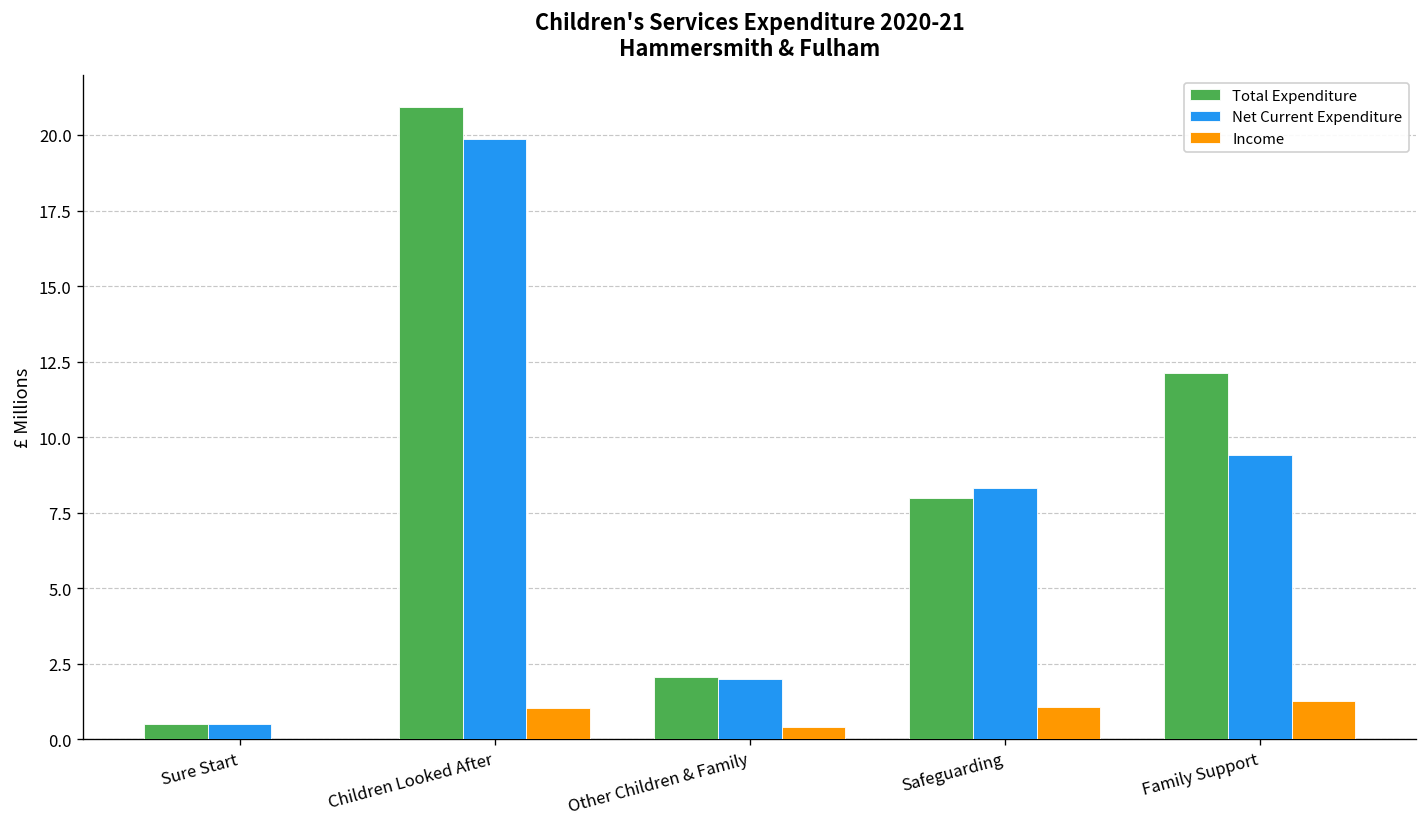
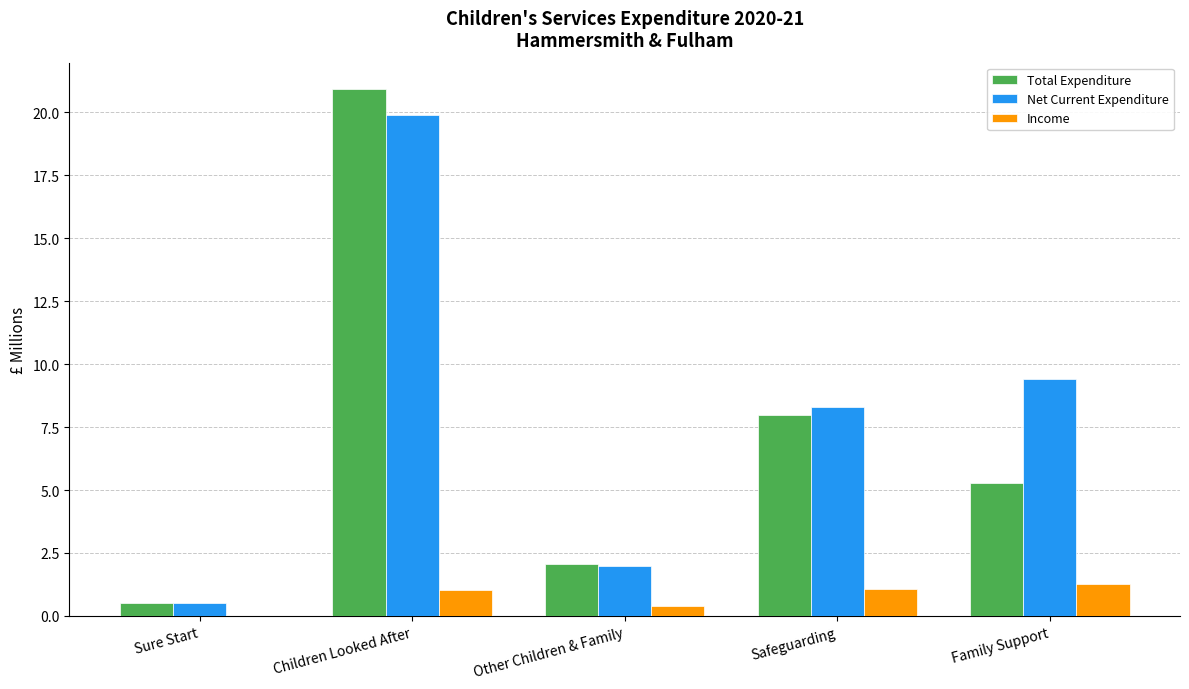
Total Expenditure, Family Support: 12.1 -> 5.3
